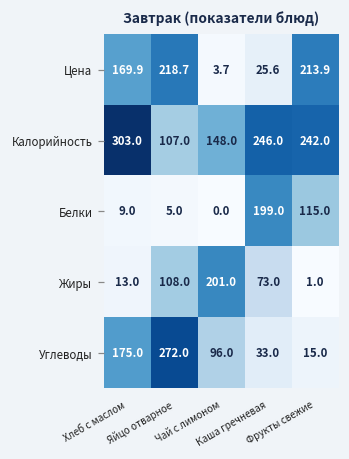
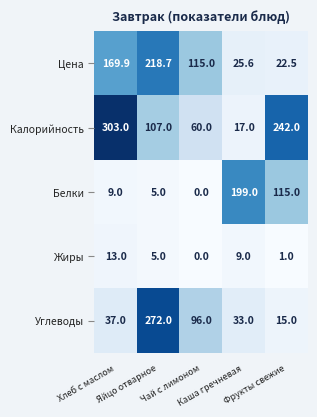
Цена, Чай с лимоном: 3.7 -> 115.0
Цена, Фрукты свежие: 213.9 -> 22.5
Калорийность, Чай с лимоном: 148.0 -> 60.0
Калорийность, Каша гречневая: 246.0 -> 17.0
Жиры, Яйцо отварное: 108.0 -> 5.0
Жиры, Чай с лимоном: 201.0 -> 0.0
Жиры, Каша гречневая: 73.0 -> 9.0
Углеводы, Хлеб с маслом: 175.0 -> 37.0
